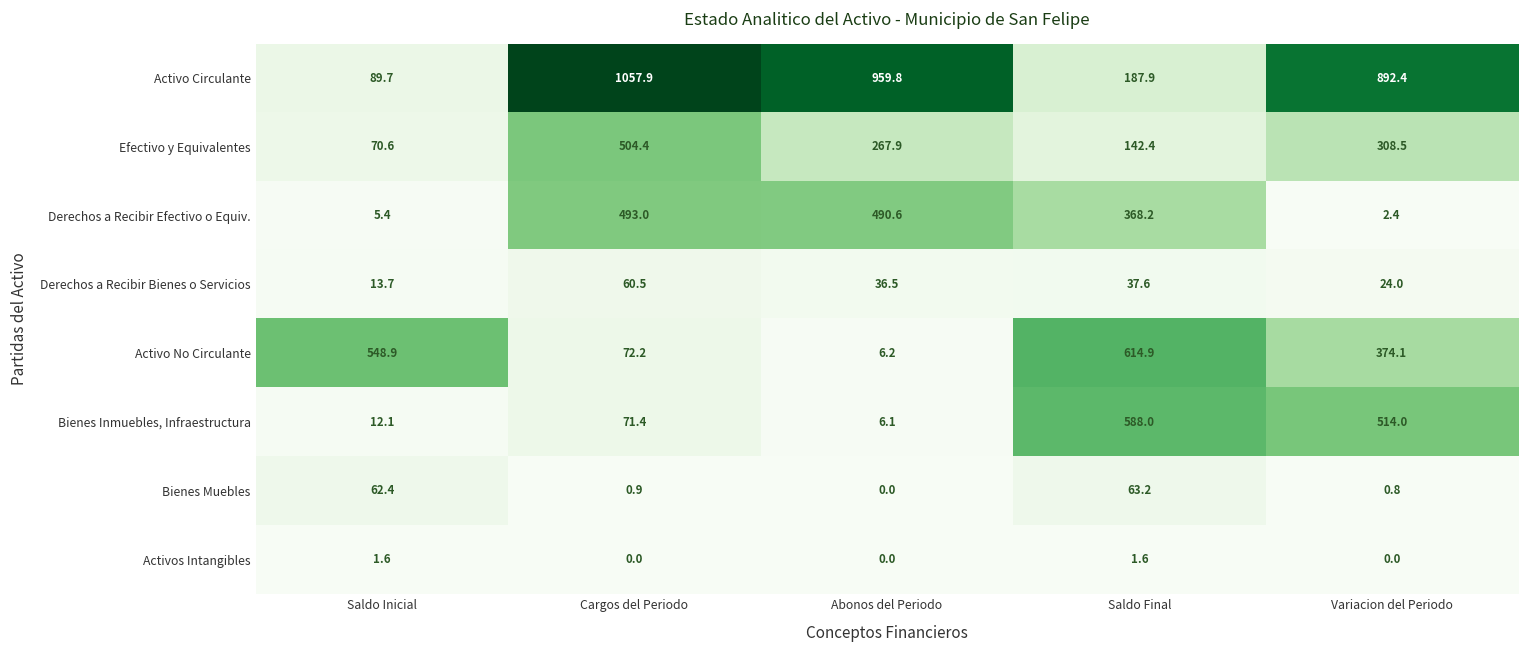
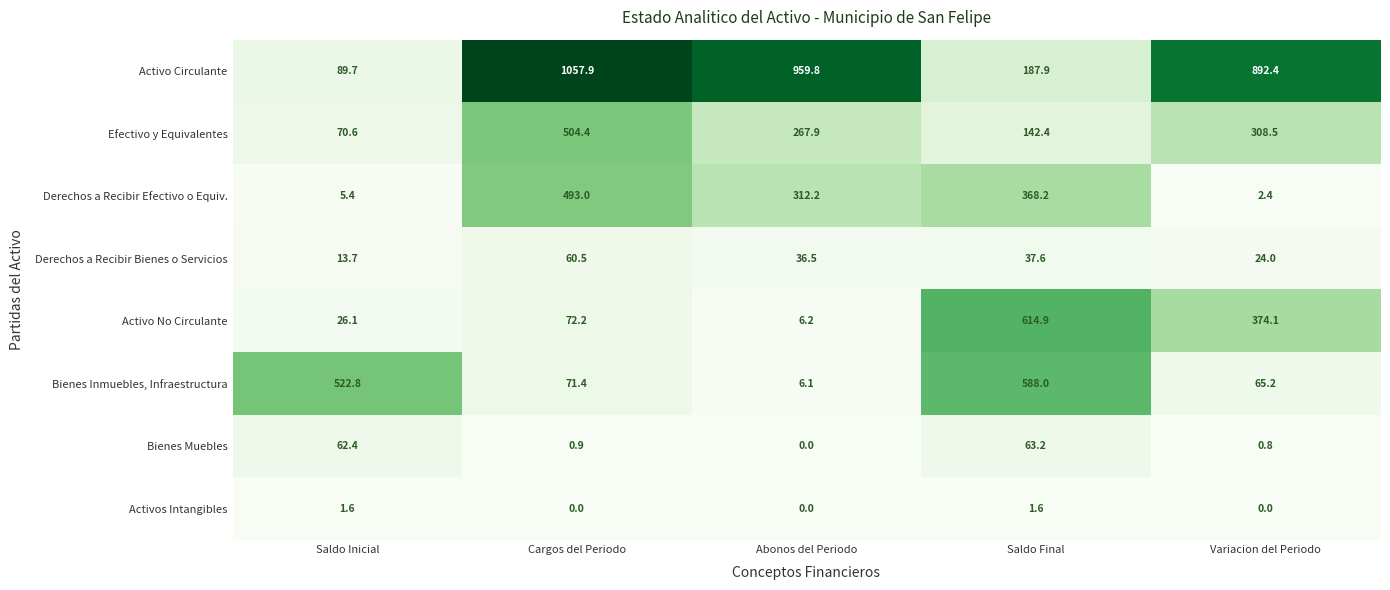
Derechos a Recibir Efectivo o Equiv., Abonos del Periodo: 490.6 -> 312.2
Activo No Circulante, Saldo Inicial: 548.9 -> 26.1
Bienes Inmuebles, Infraestructura, Saldo Inicial: 12.1 -> 522.8
Bienes Inmuebles, Infraestructura, Variacion del Periodo: 514.0 -> 65.2
